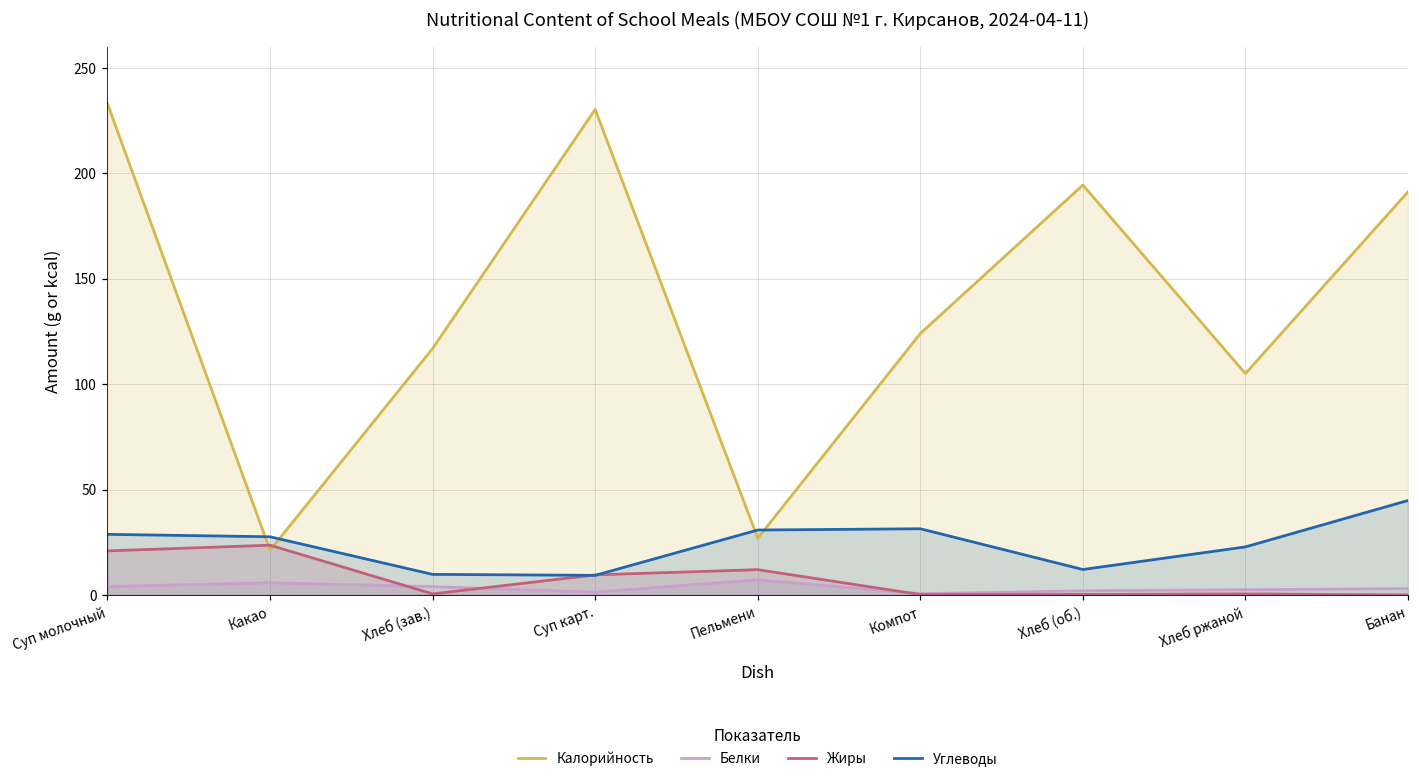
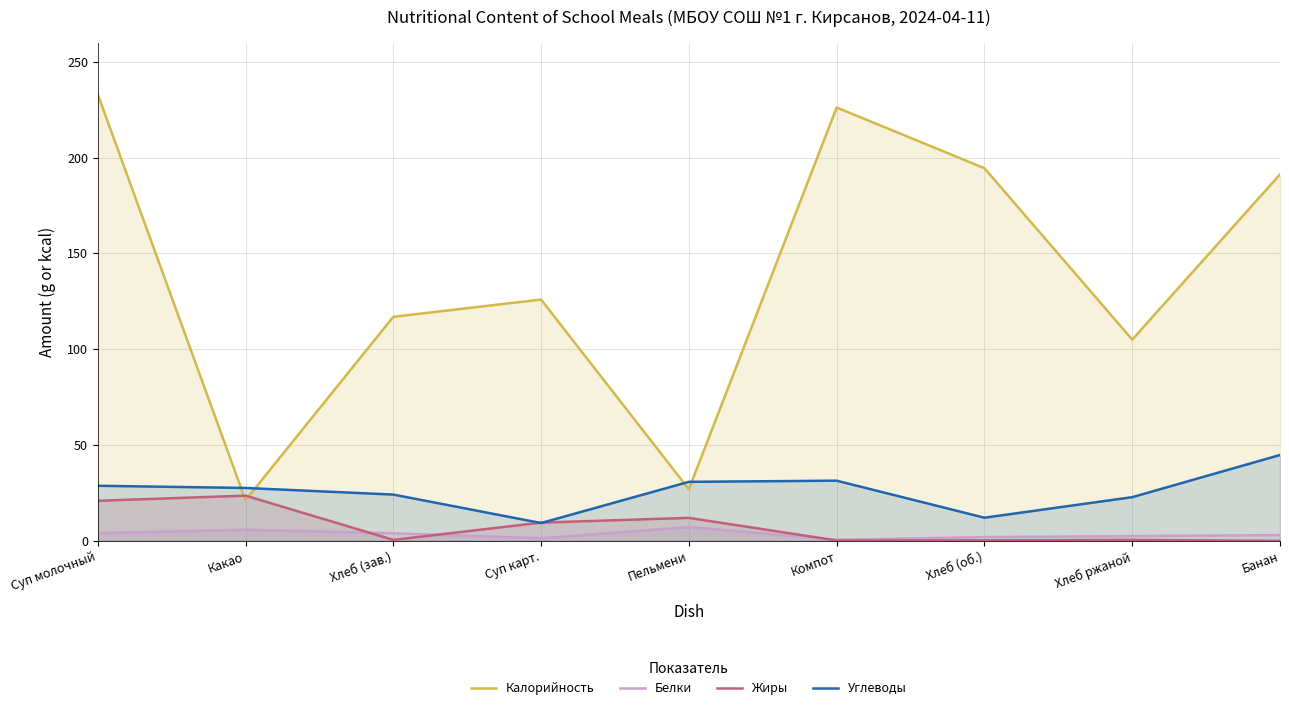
Углеводы, Хлеб (зав.): 10 -> 24
Калорийность, Суп карт.: 230 -> 126
Калорийность, Компот: 124 -> 226
